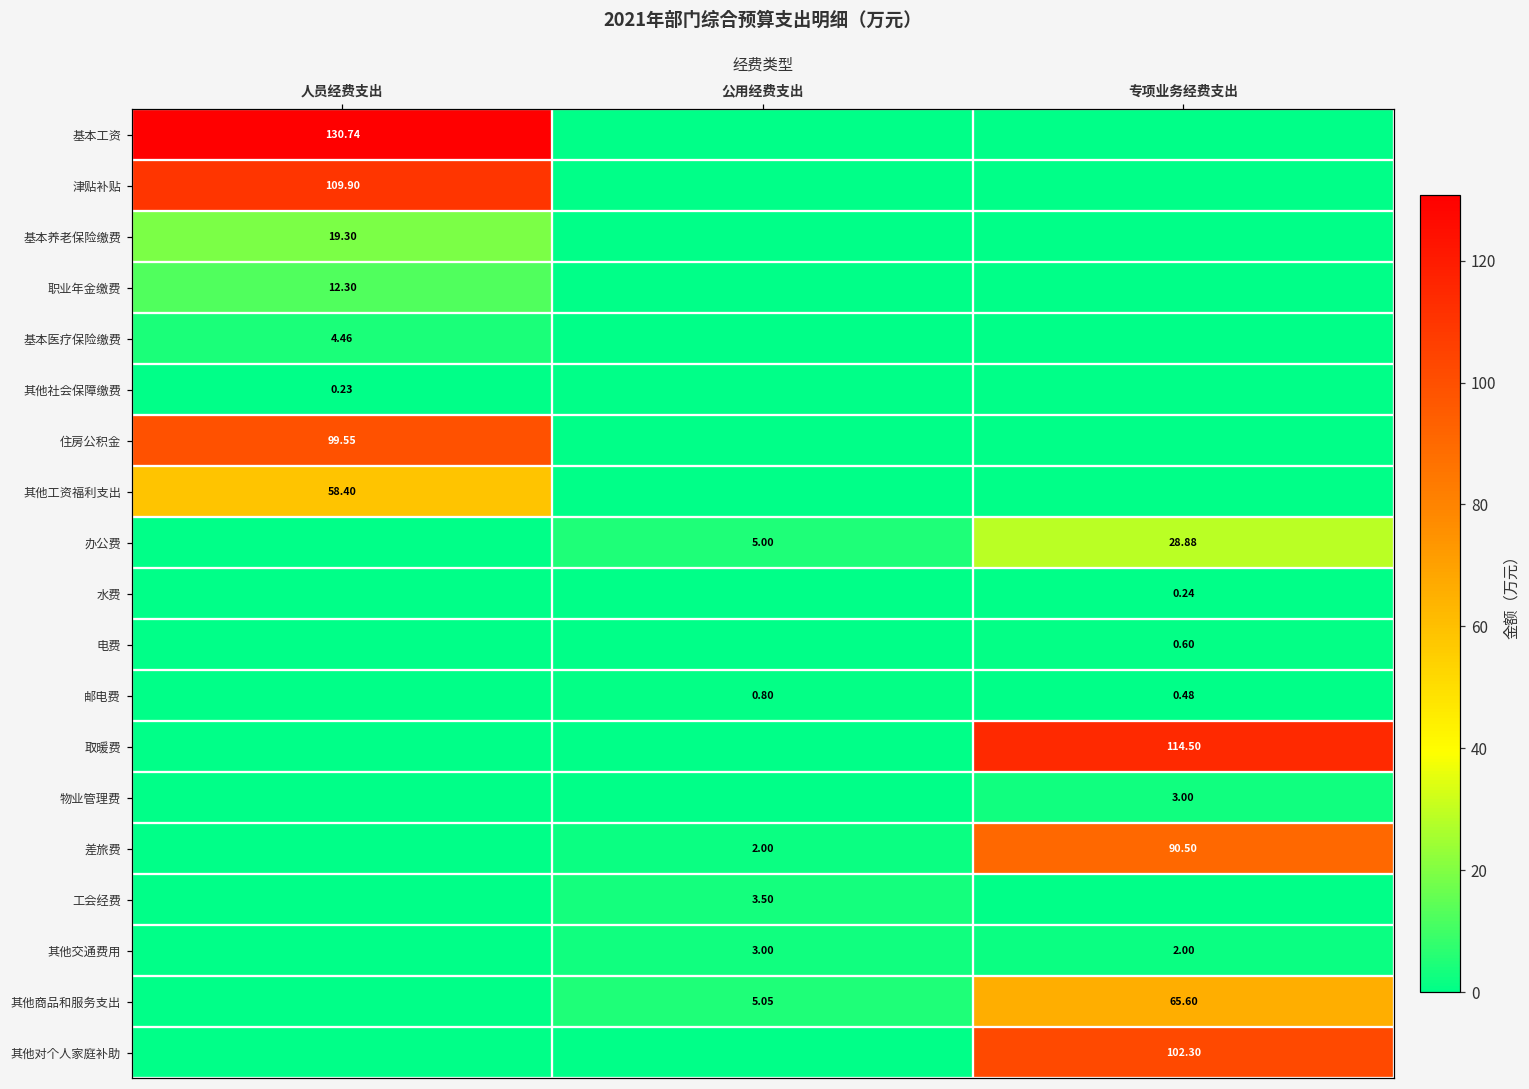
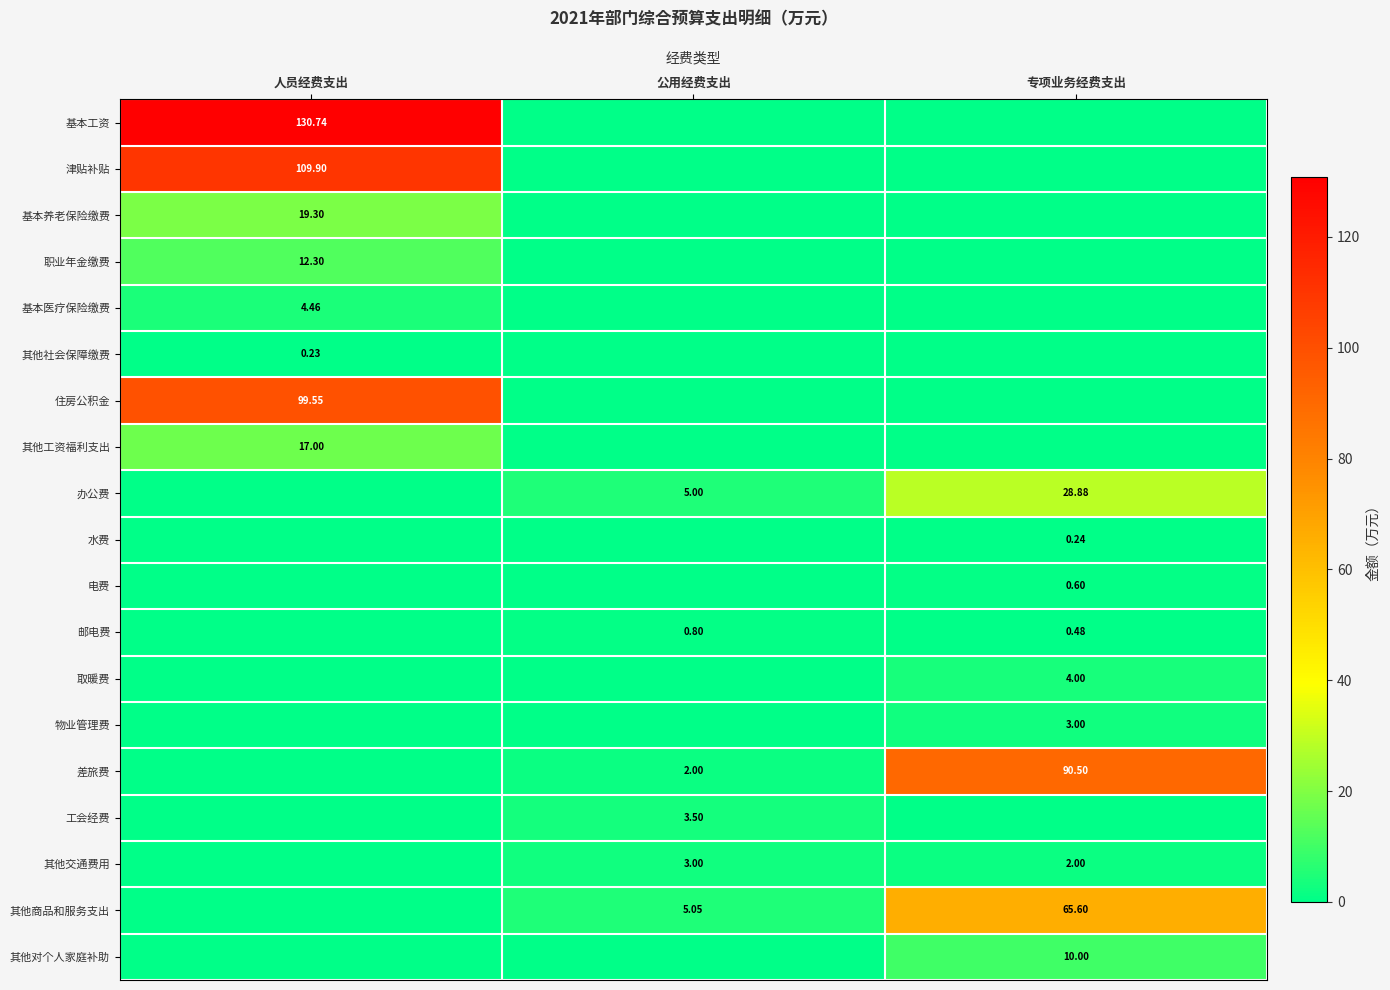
其他工资福利支出, 人员经费支出: 58.40 -> 17.00
取暖费, 专项业务经费支出: 114.50 -> 4.00
其他对个人家庭补助, 专项业务经费支出: 102.30 -> 10.00
